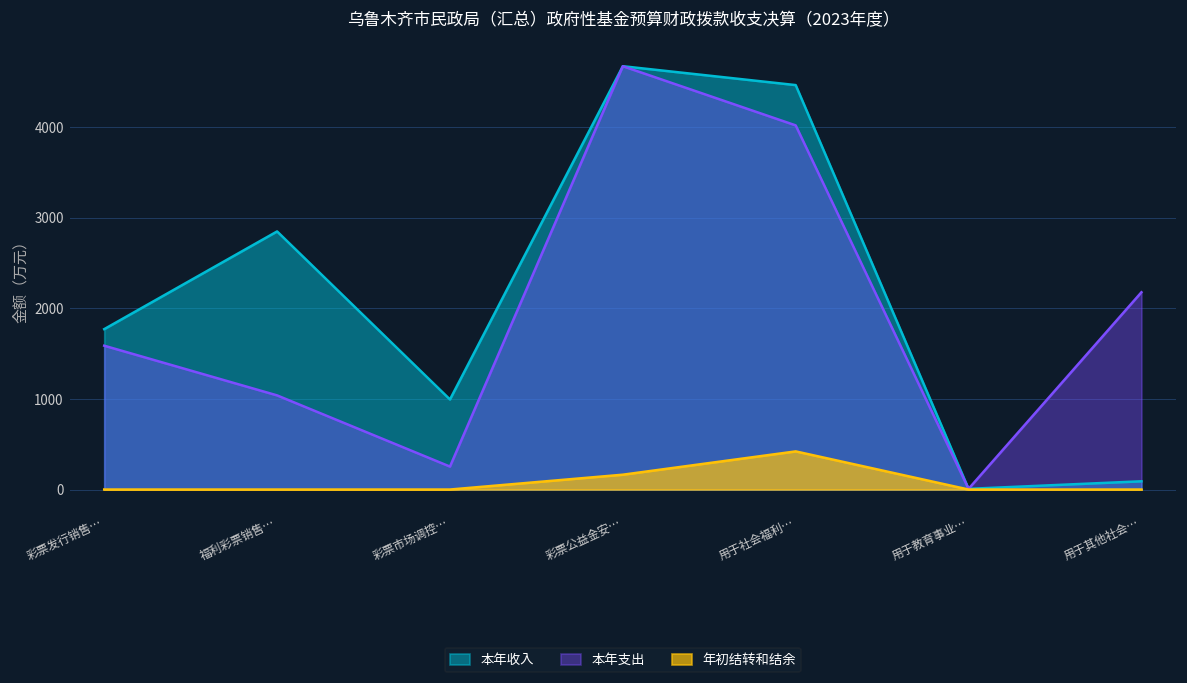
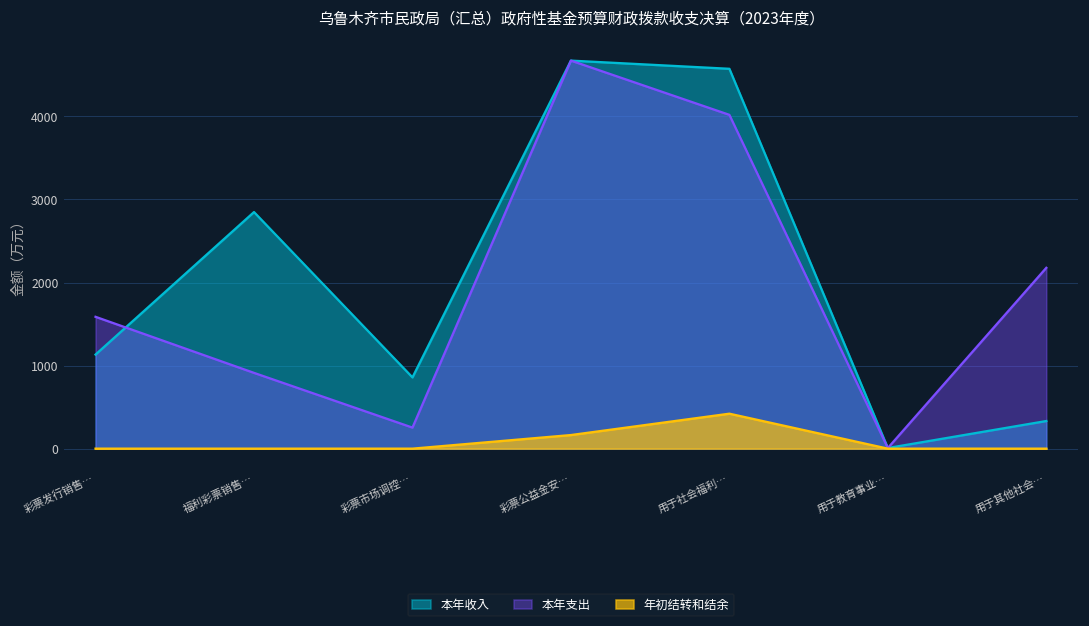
本年收入, 彩票发行销售…: 1800 -> 1100
本年支出, 福利彩票销售…: 1000 -> 900
本年收入, 彩票市场调控…: 1000 -> 900
本年收入, 用于社会福利…: 4500 -> 4600
本年收入, 用于其他社会…: 100 -> 300
